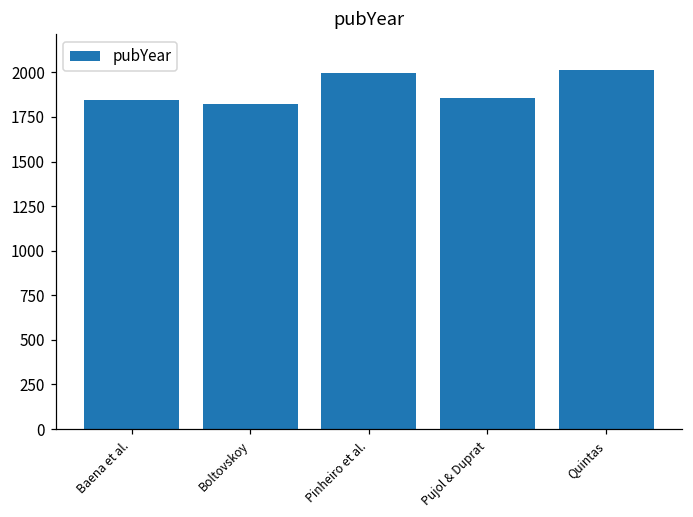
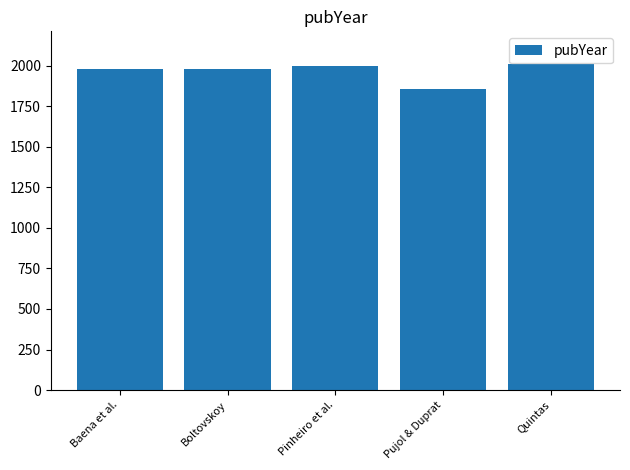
Baena et al.: 1850 -> 1980
Boltovskoy: 1820 -> 1980
